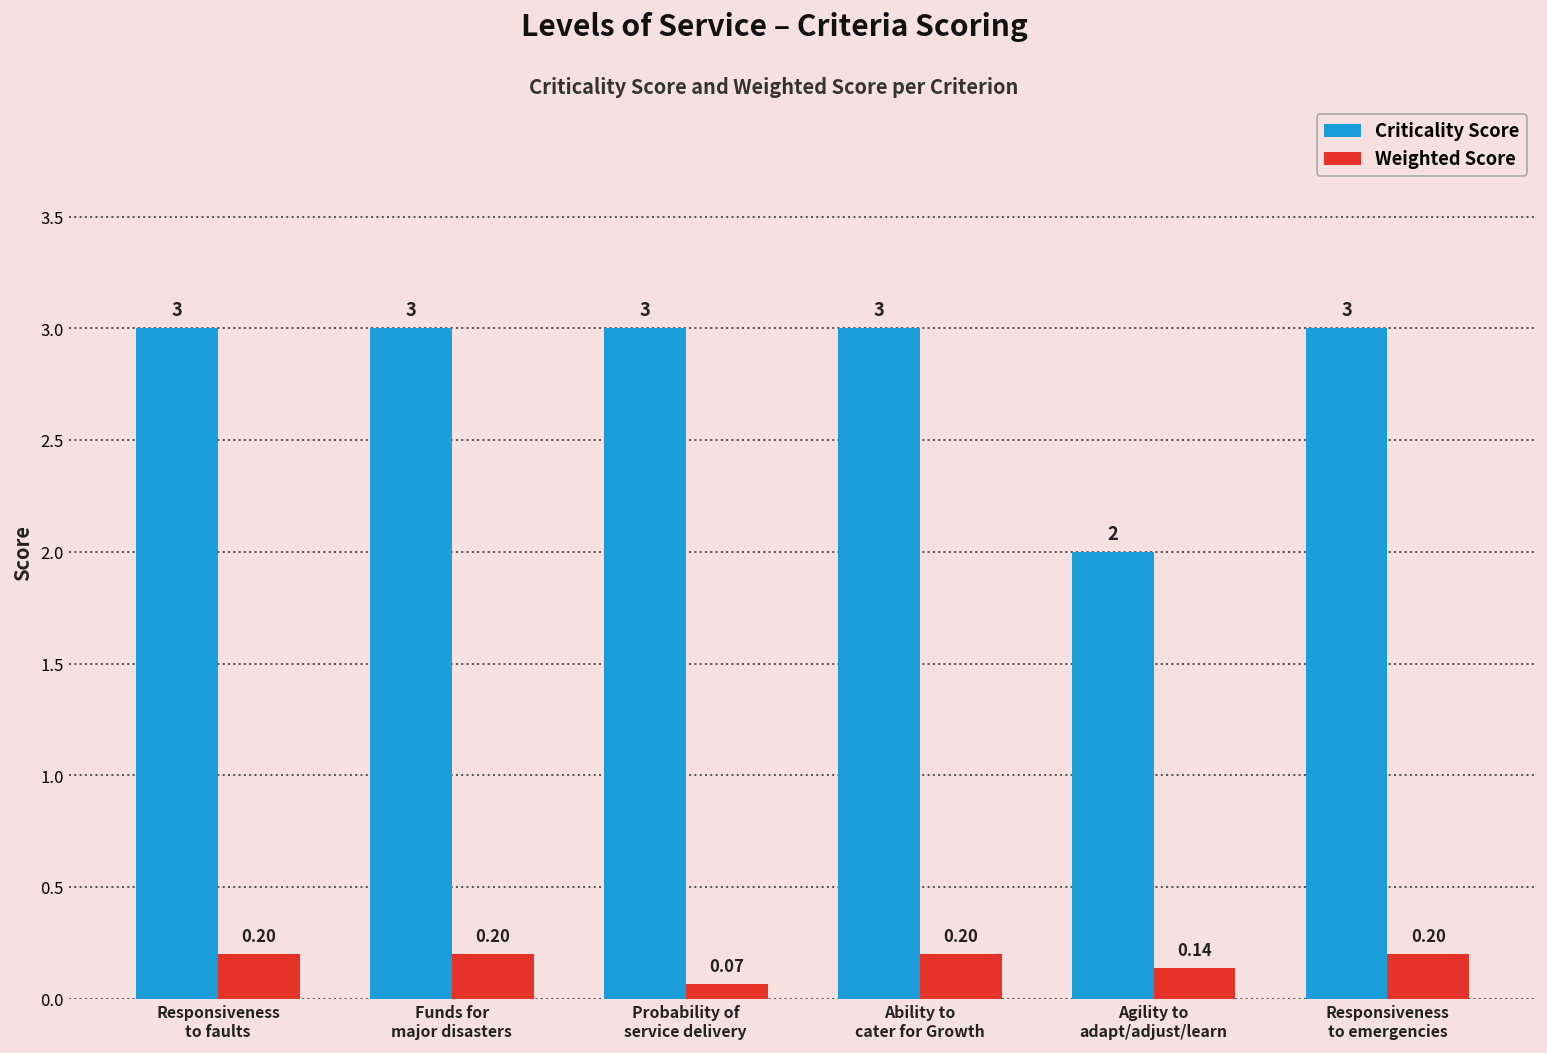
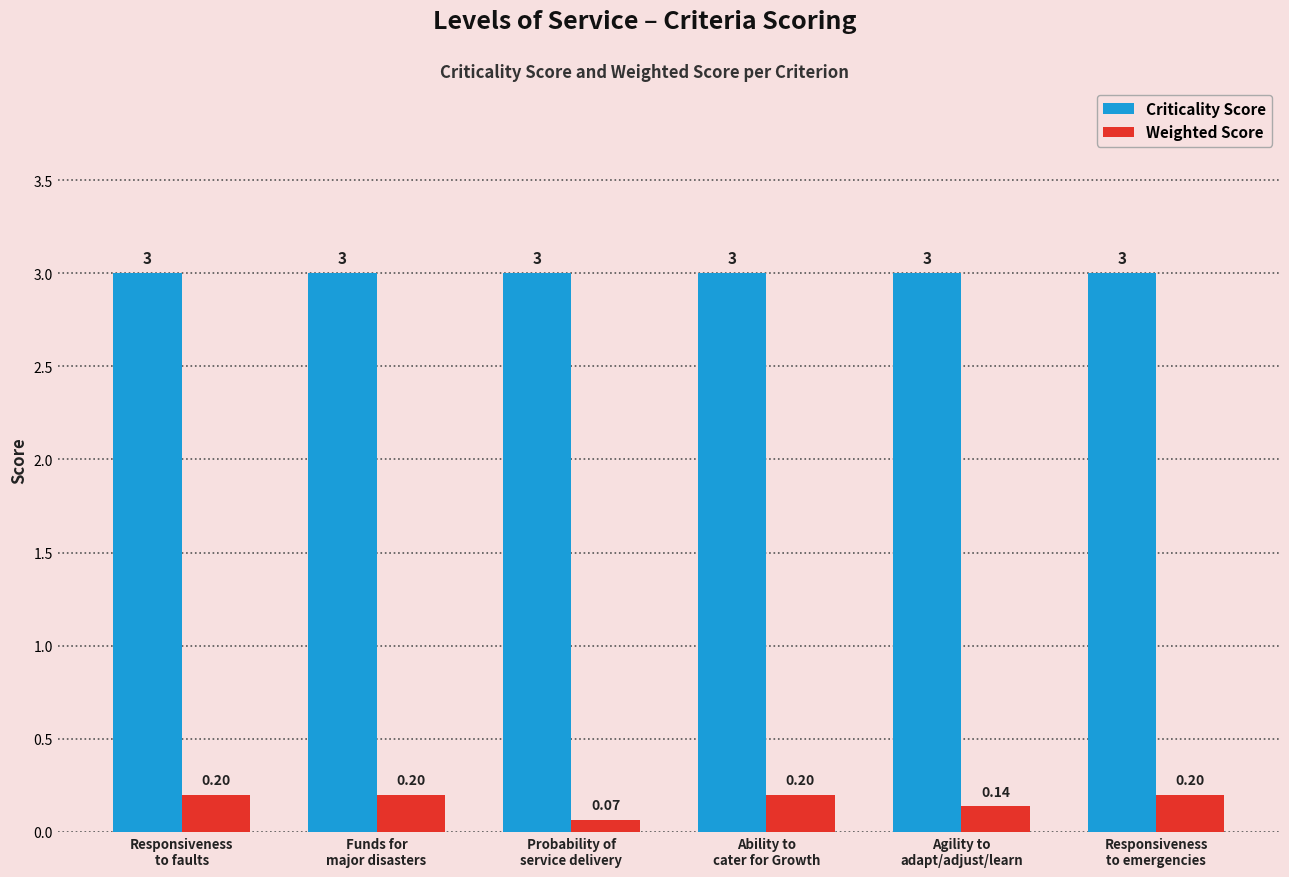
Criticality Score, Agility to adapt/adjust/learn: 2 -> 3
